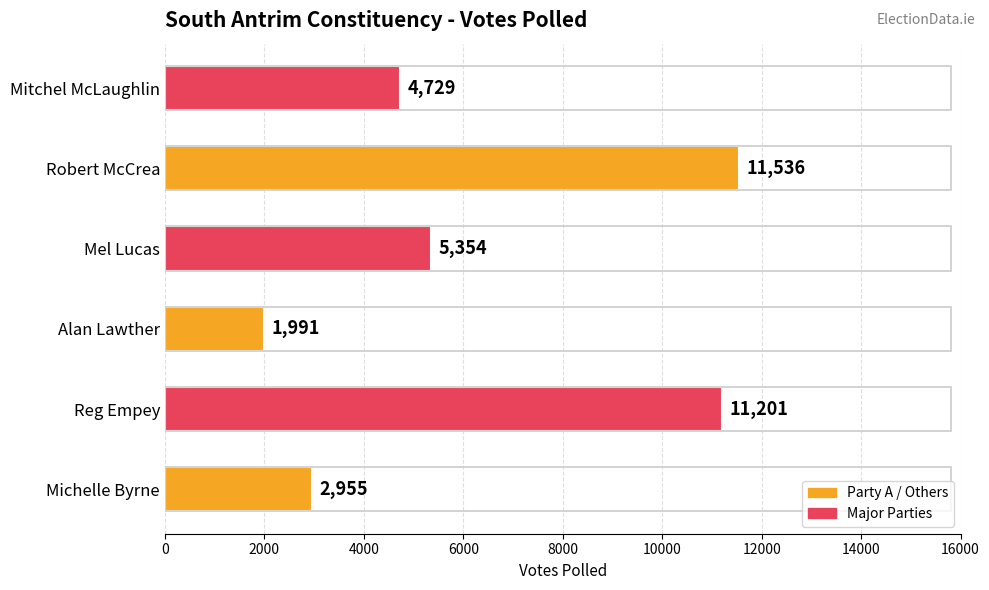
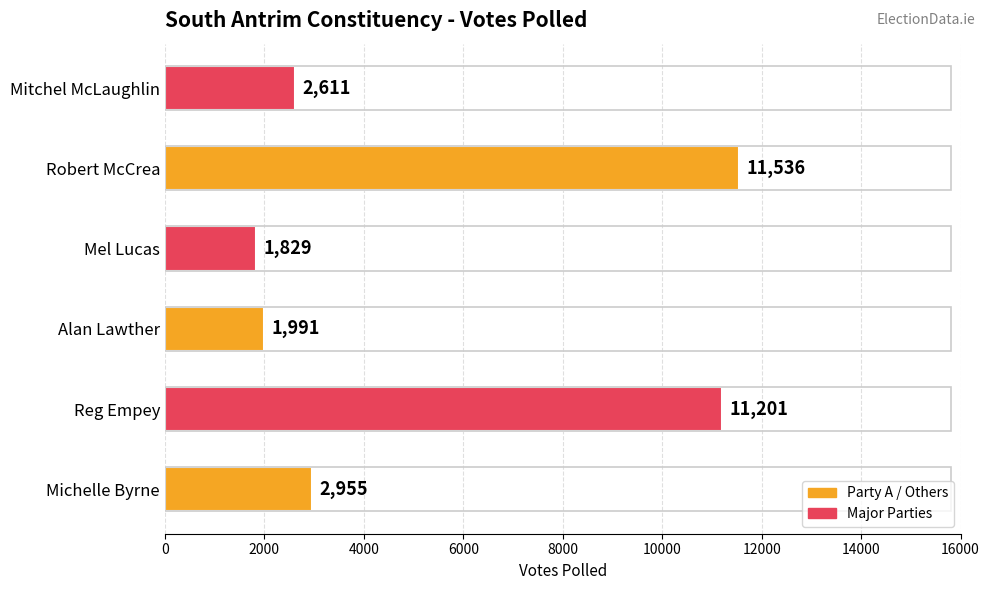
Mitchel McLaughlin: 4,729 -> 2,611
Mel Lucas: 5,354 -> 1,829
